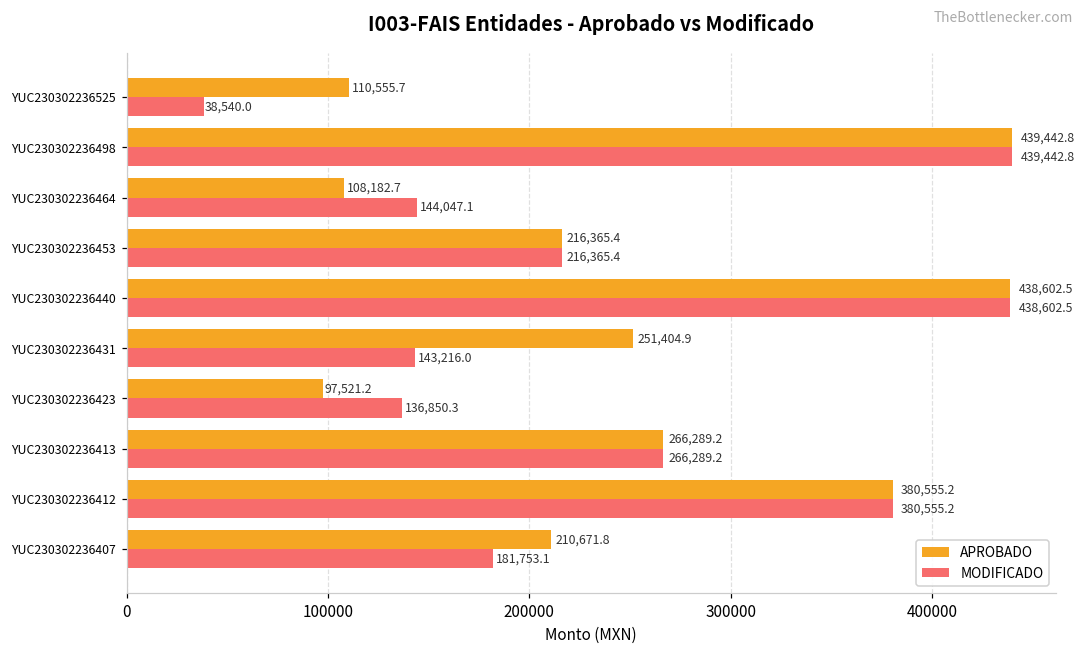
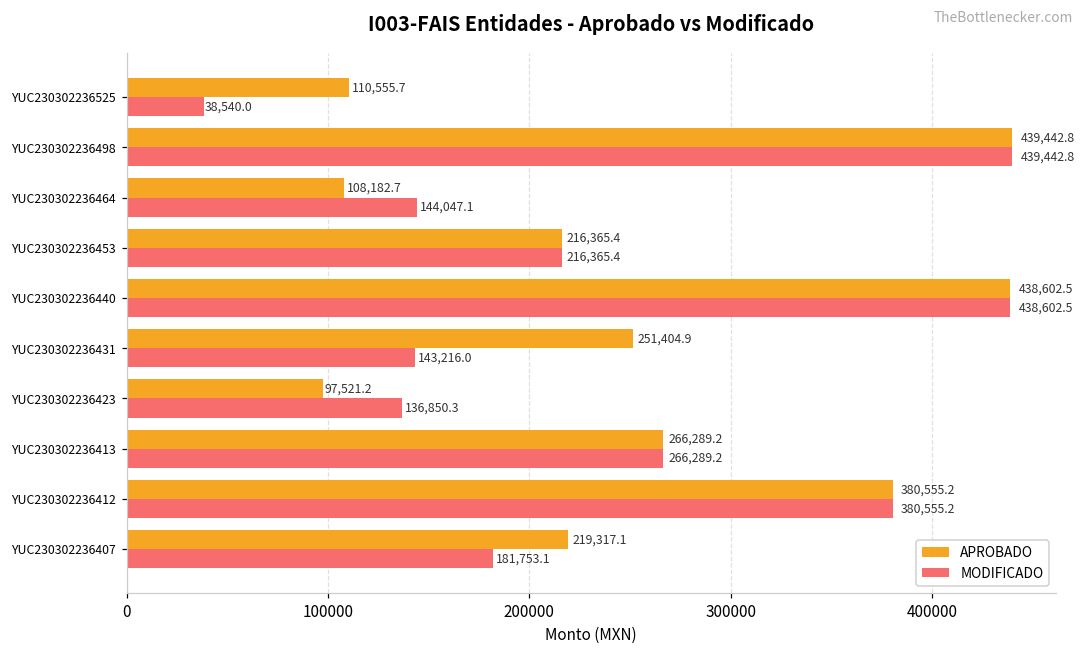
APROBADO, YUC230302236407: 210,671.8 -> 219,317.1
